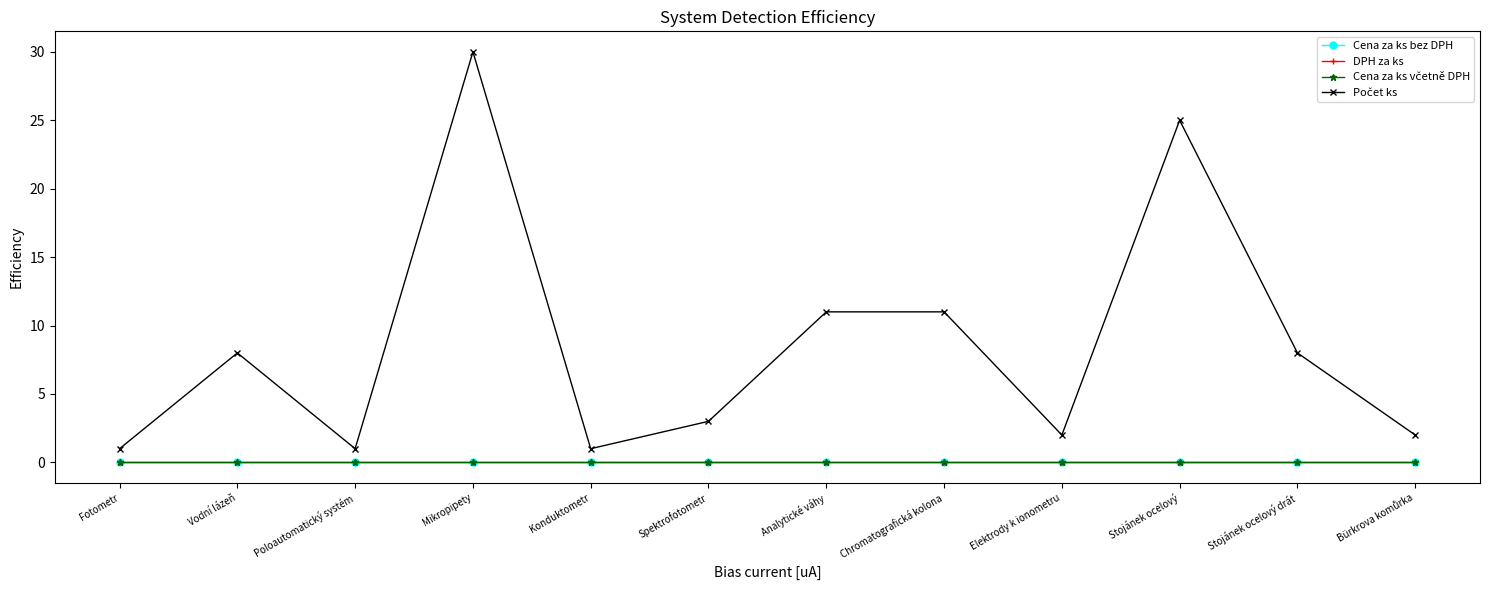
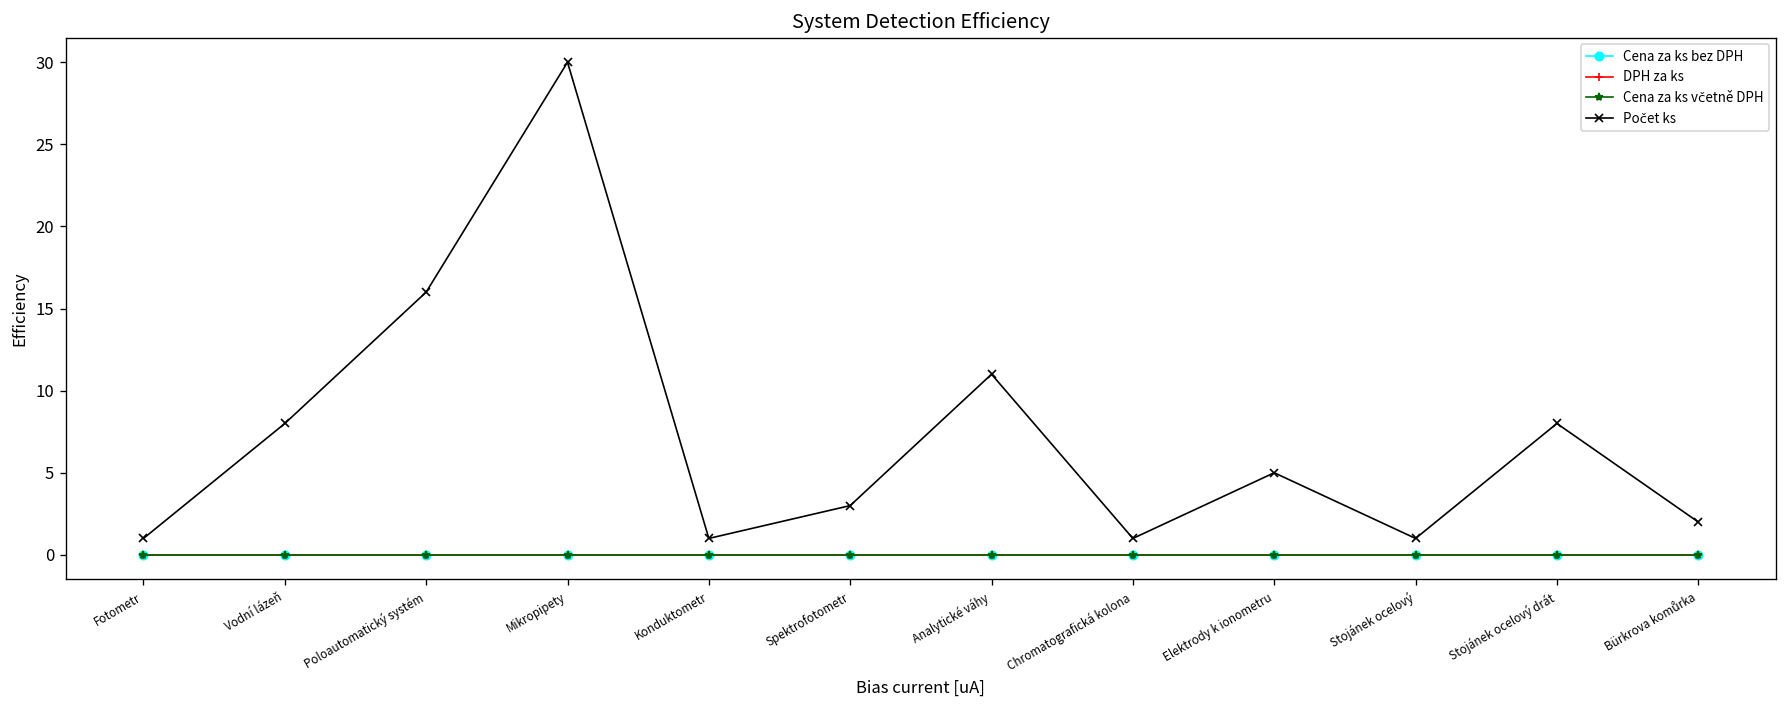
Počet ks, Poloautomatický systém: 1 -> 16
Počet ks, Chromatografická kolona: 11 -> 1
Počet ks, Elektrody k ionometru: 2 -> 5
Počet ks, Stojánek ocelový: 25 -> 1
